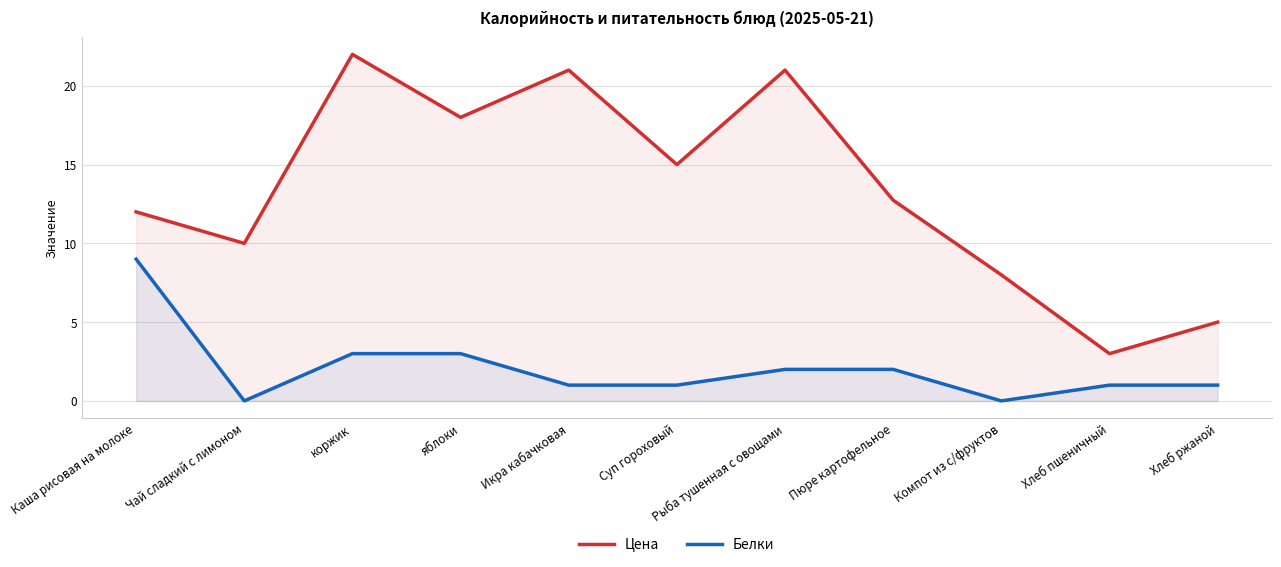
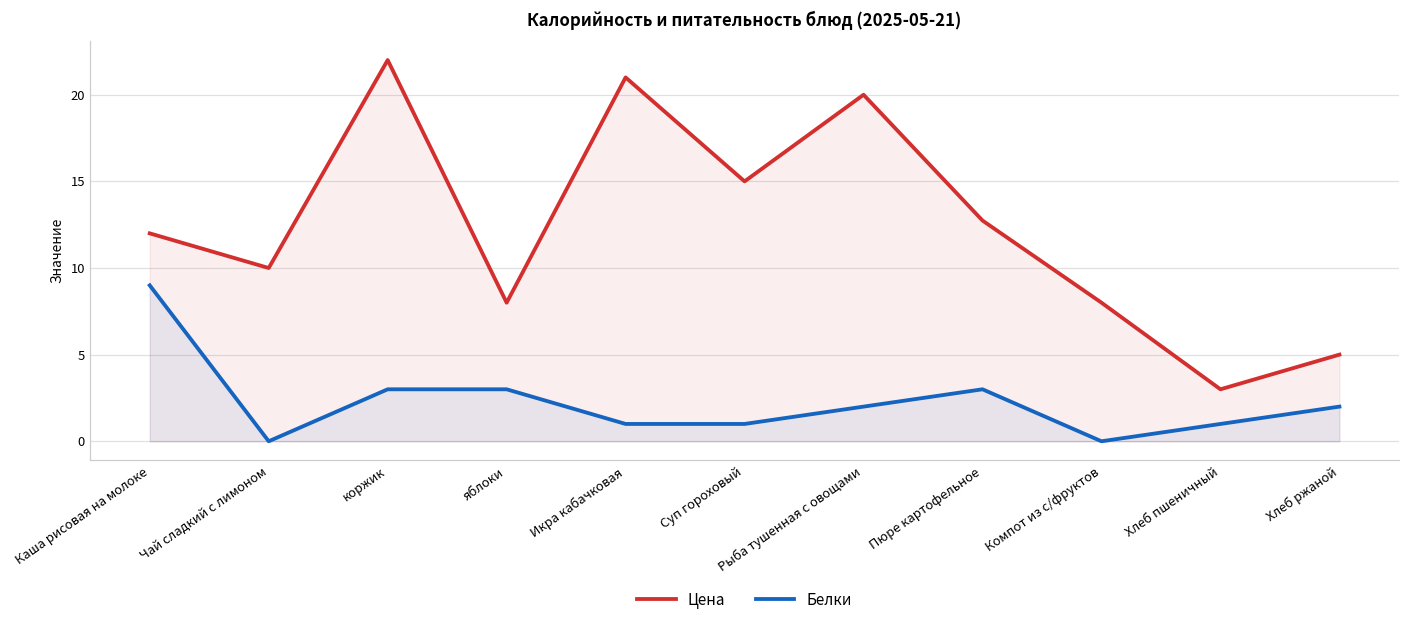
Цена, яблоки: 18 -> 8
Цена, Рыба тушенная с овощами: 21 -> 20
Белки, Пюре картофельное: 2 -> 3
Белки, Хлеб ржаной: 1 -> 2
